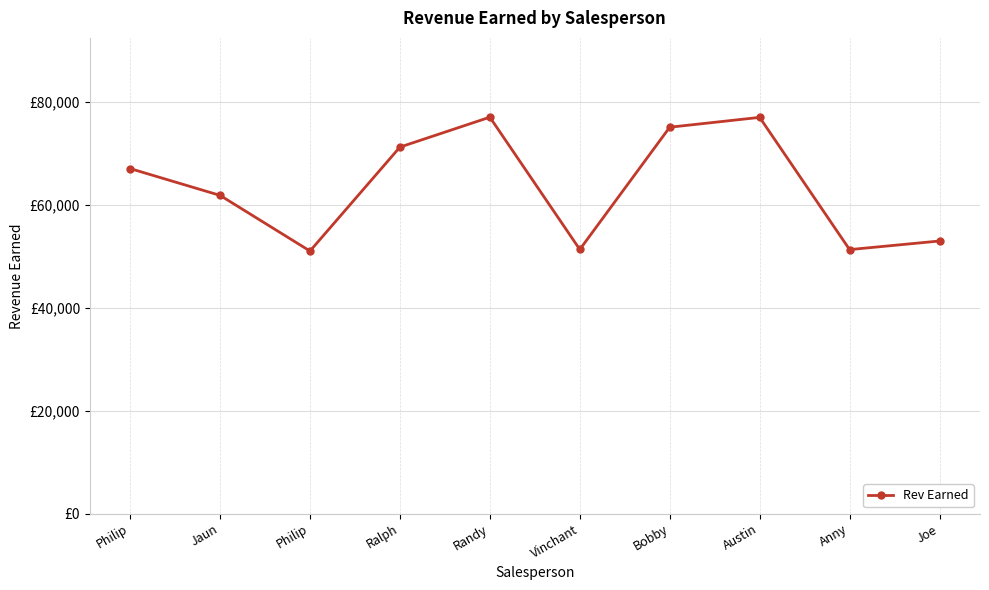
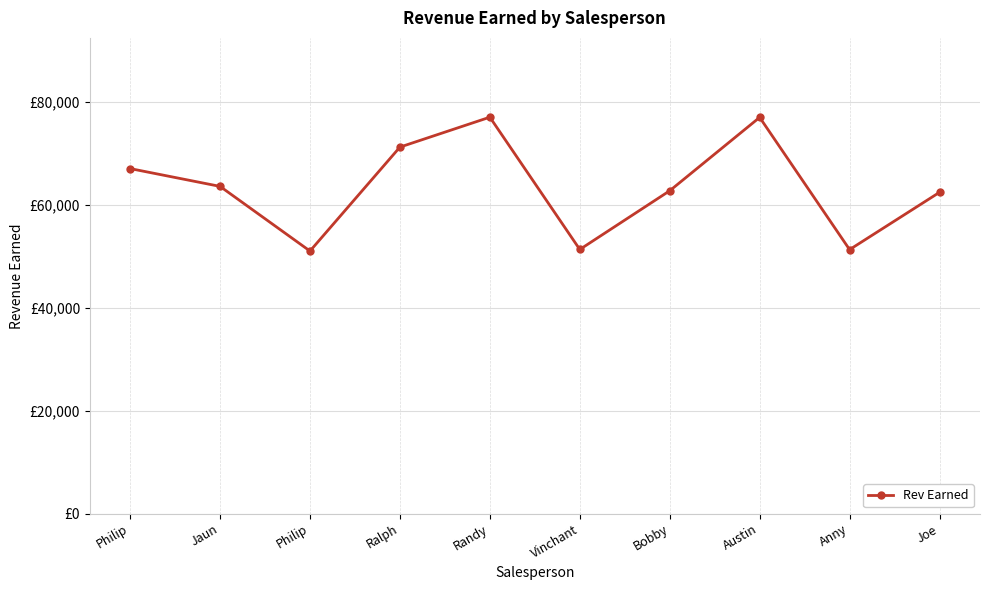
Jaun: £62,000 -> £64,000
Bobby: £75,000 -> £63,000
Joe: £53,000 -> £62,000
